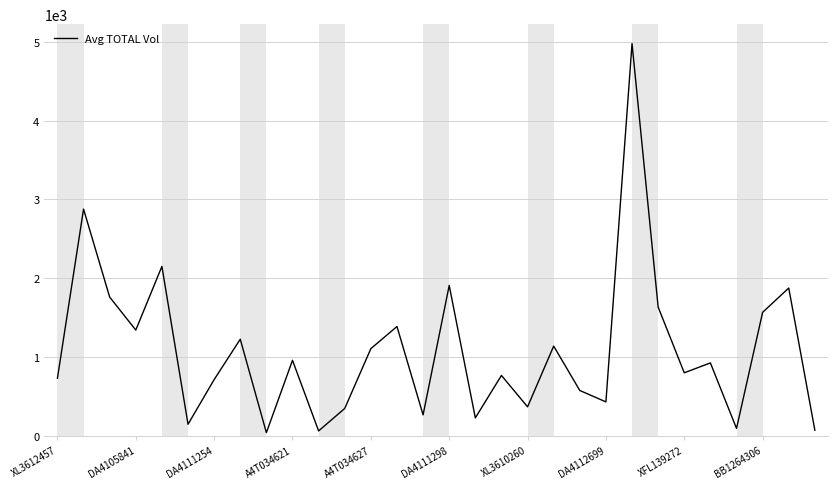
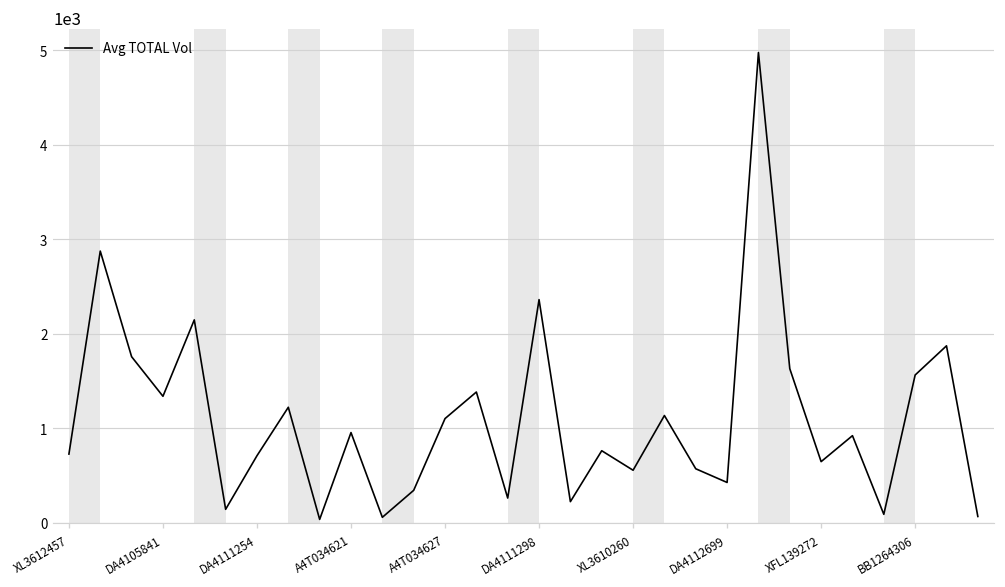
DA4111298: 1900 -> 2400
XL3610260: 400 -> 600
XFL139272: 800 -> 600
